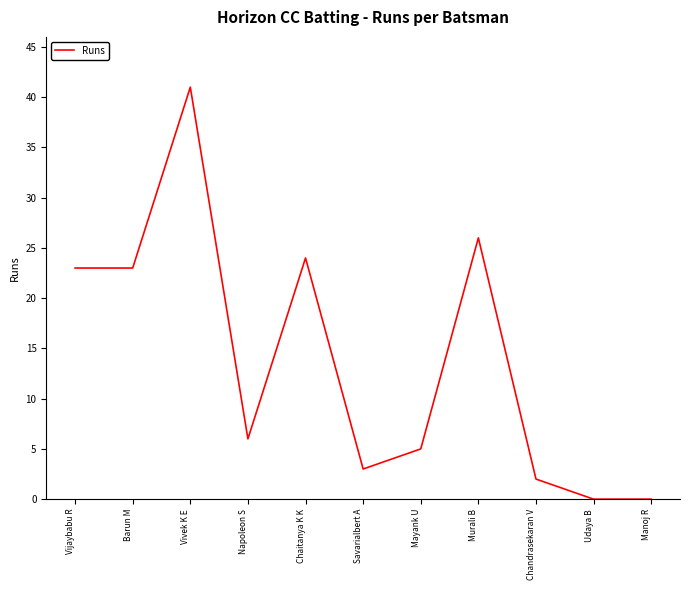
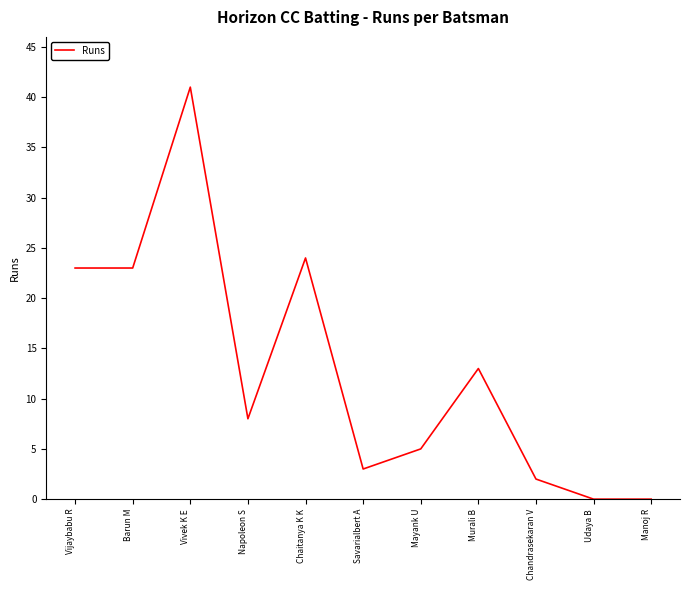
Napoleon S: 6 -> 8
Murali B: 26 -> 13
